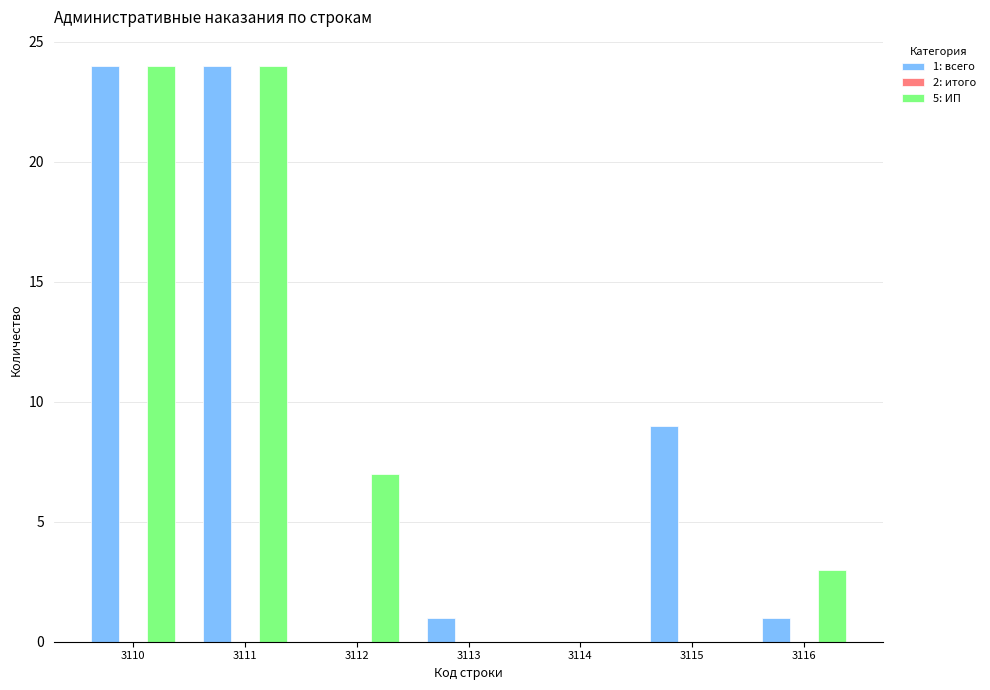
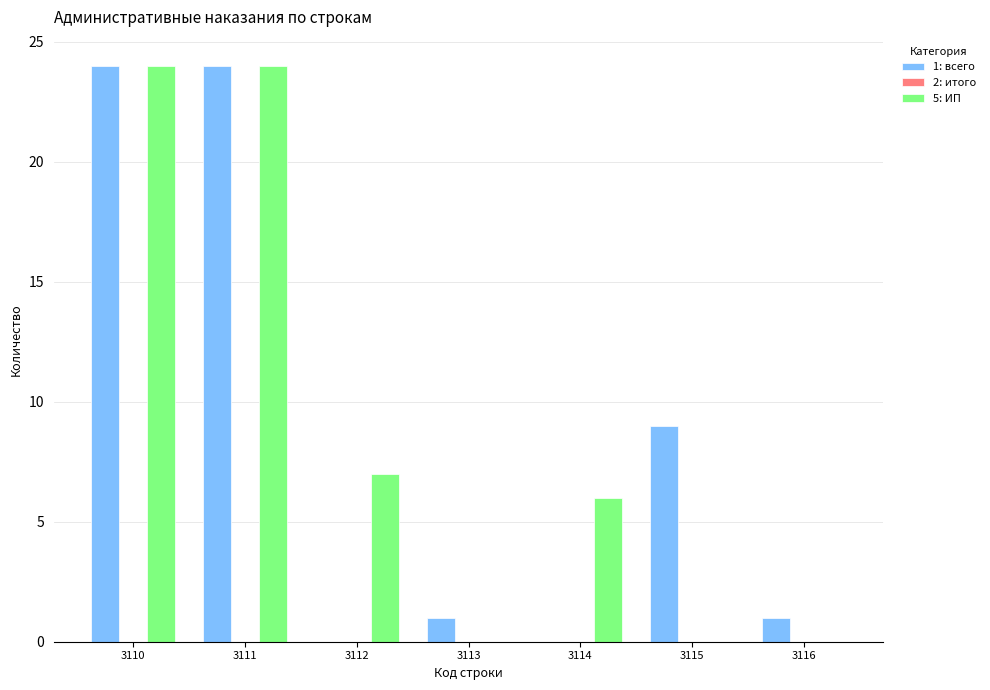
5: ИП, 3114: 0 -> 6
5: ИП, 3116: 3 -> 0
